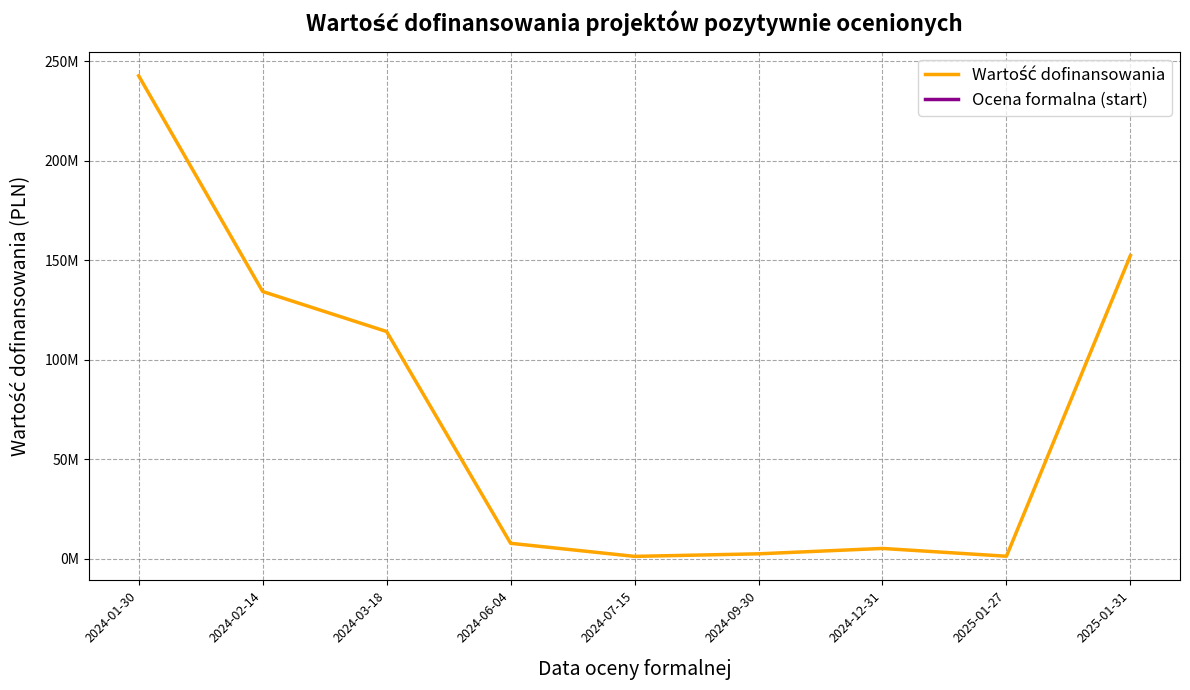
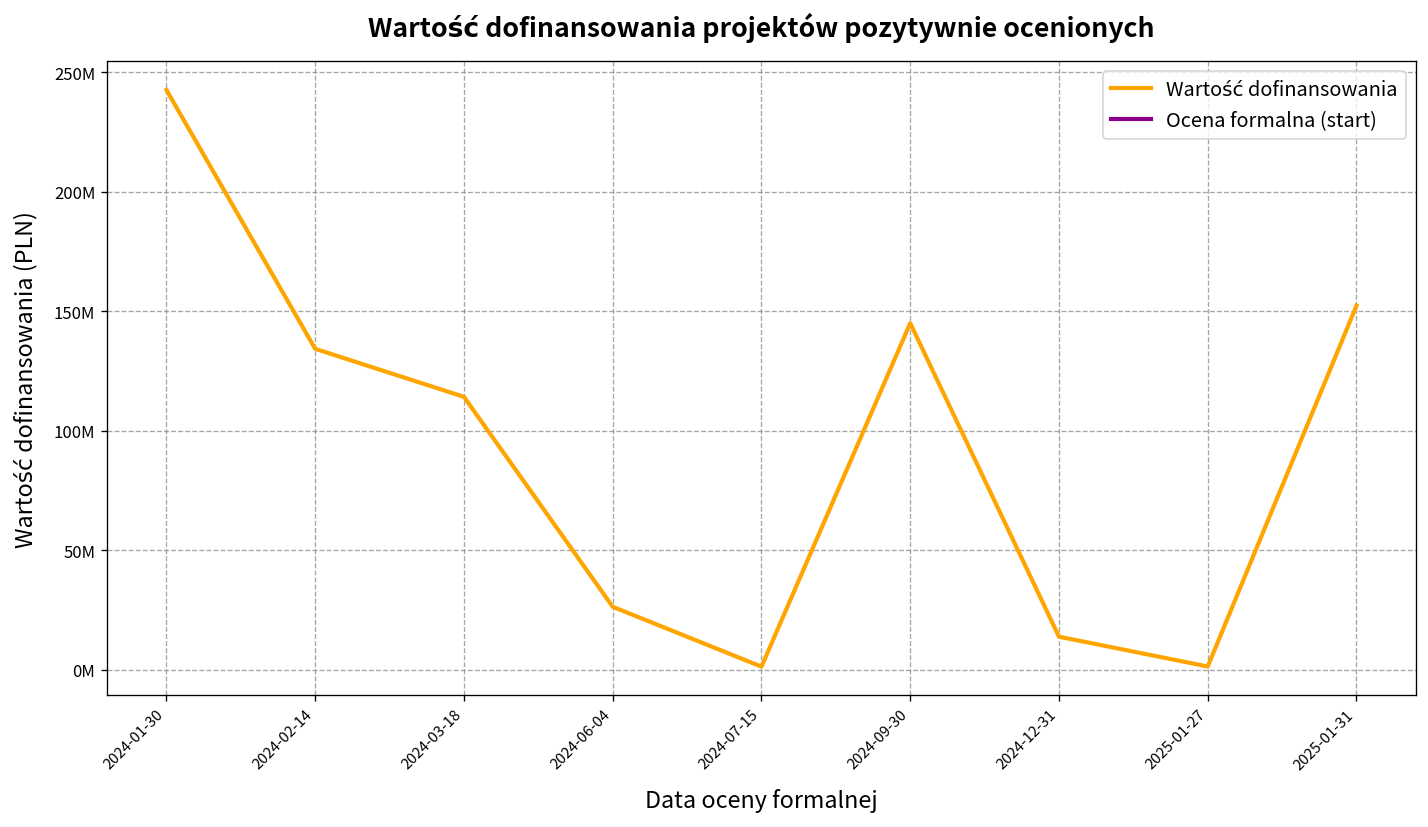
Wartość dofinansowania, 2024-06-04: 8000000 -> 26000000
Wartość dofinansowania, 2024-09-30: 2000000 -> 145000000
Wartość dofinansowania, 2024-12-31: 5000000 -> 14000000
